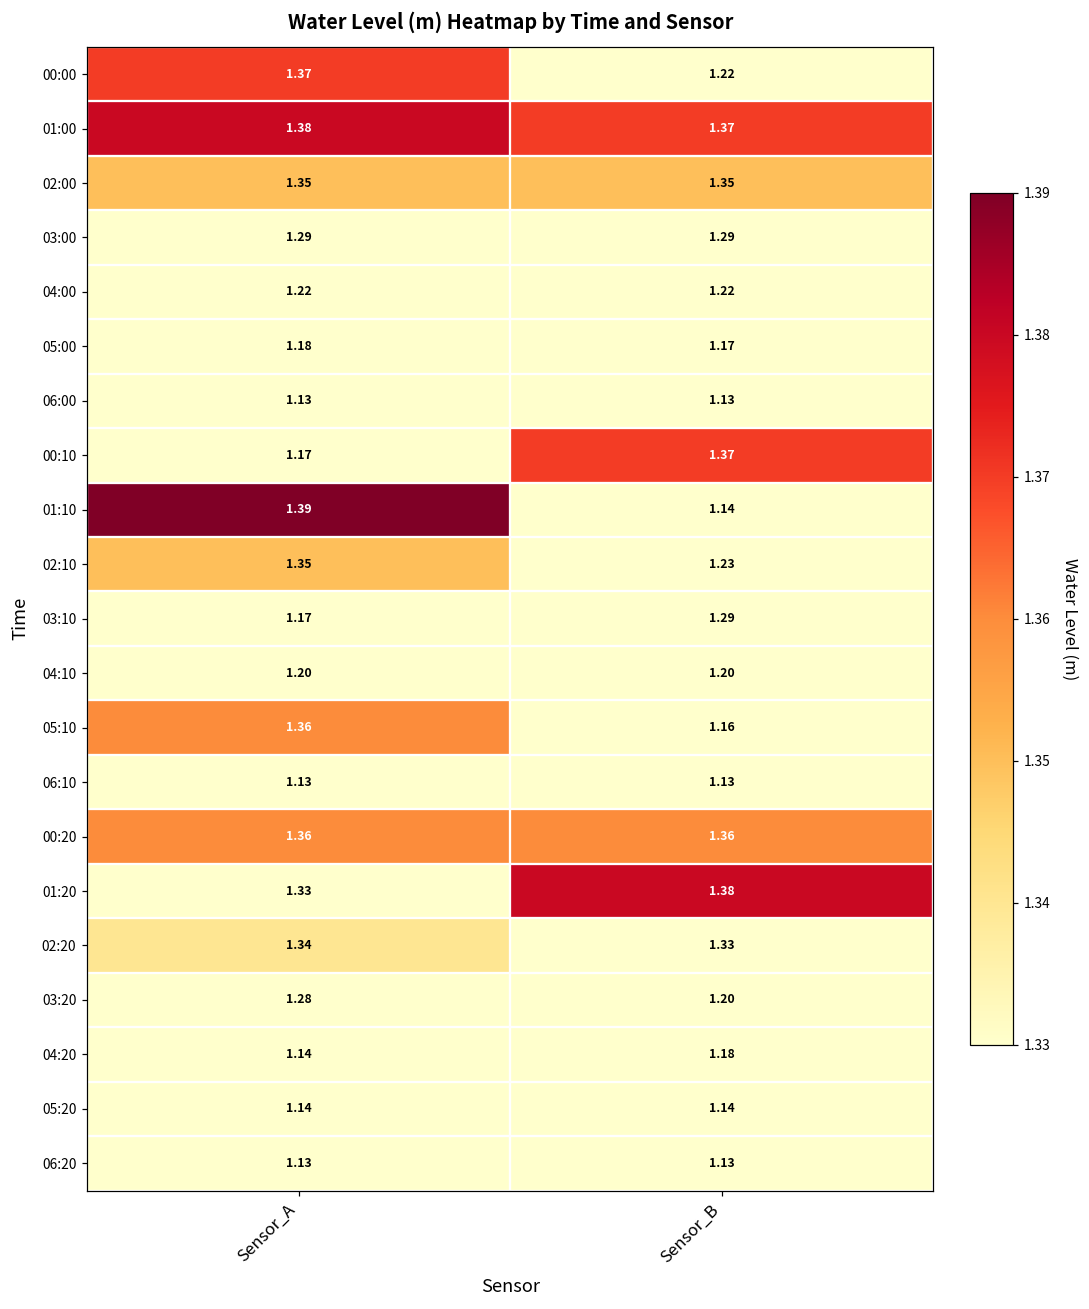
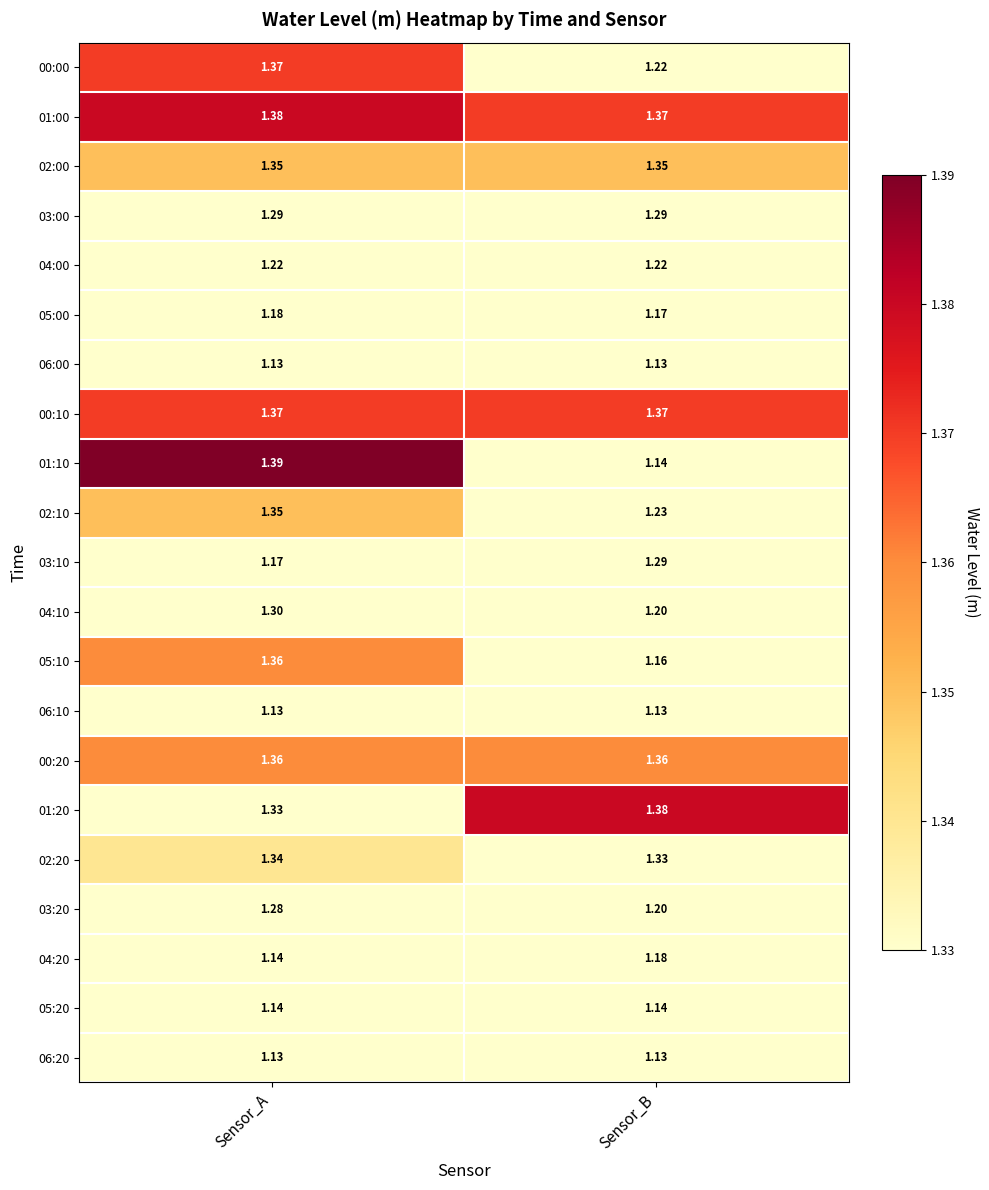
00:10, Sensor_A: 1.17 -> 1.37
04:10, Sensor_A: 1.20 -> 1.30
